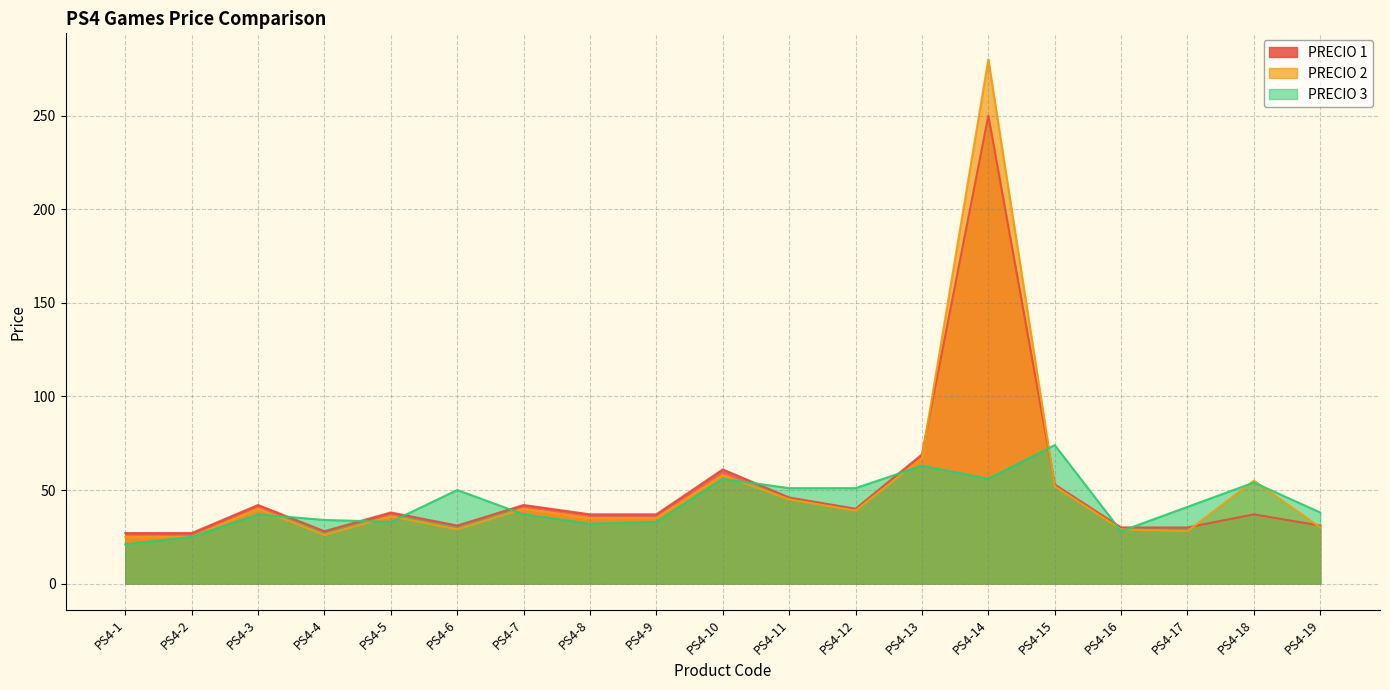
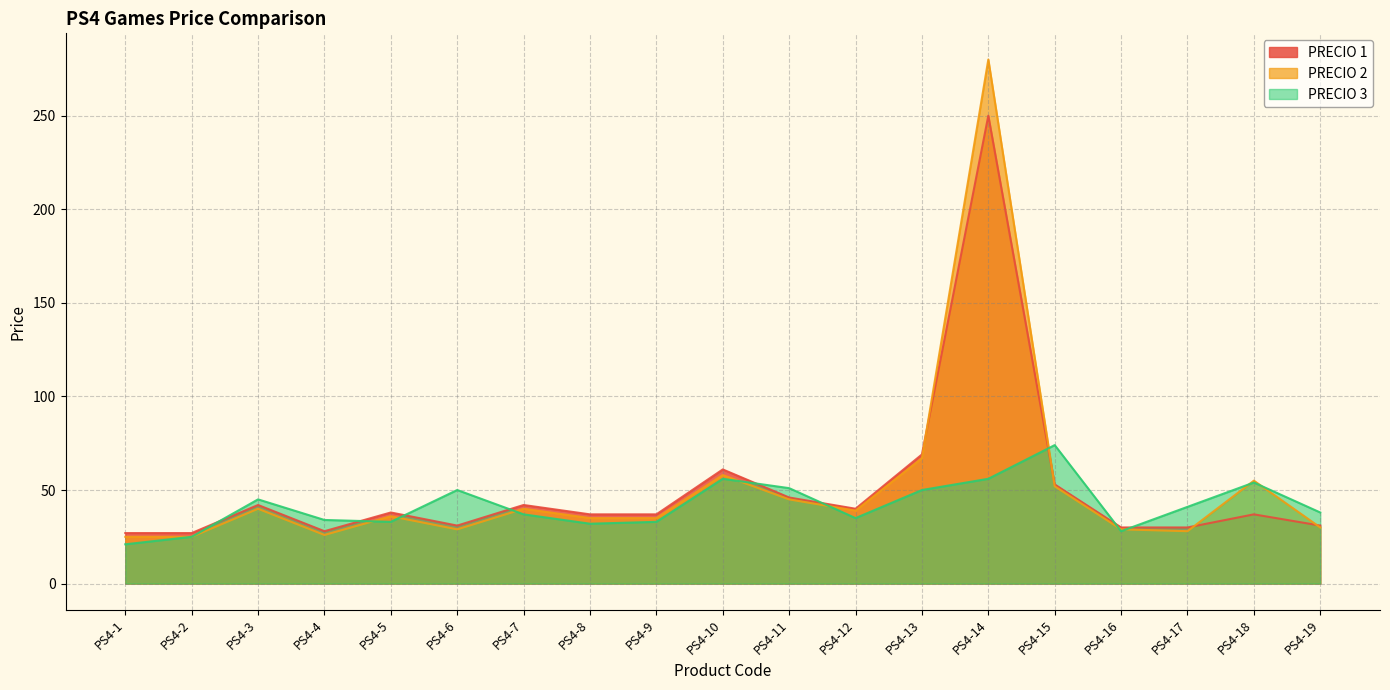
PRECIO 3, PS4-3: 37 -> 45
PRECIO 3, PS4-12: 51 -> 35
PRECIO 3, PS4-13: 63 -> 50
